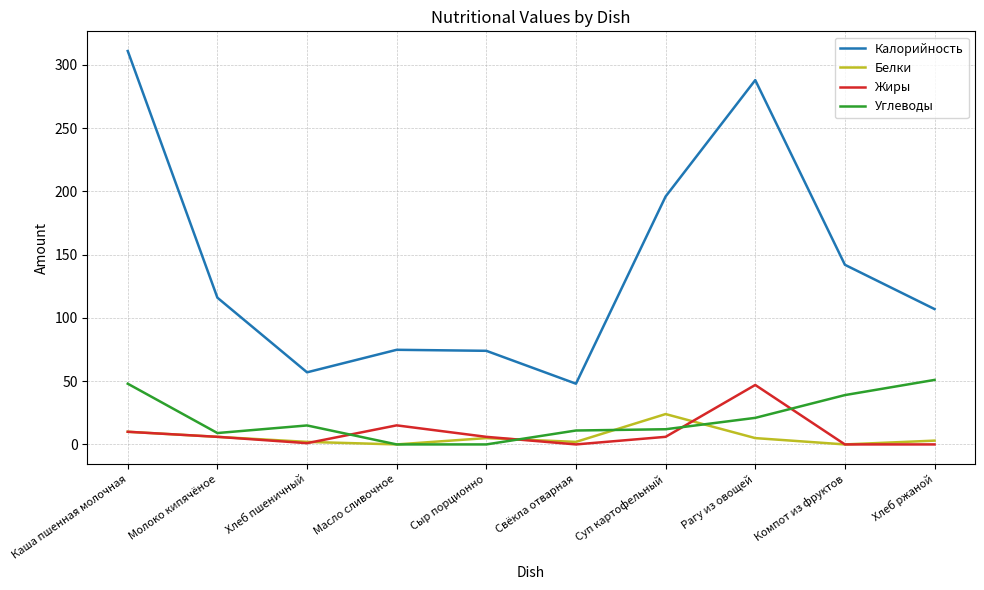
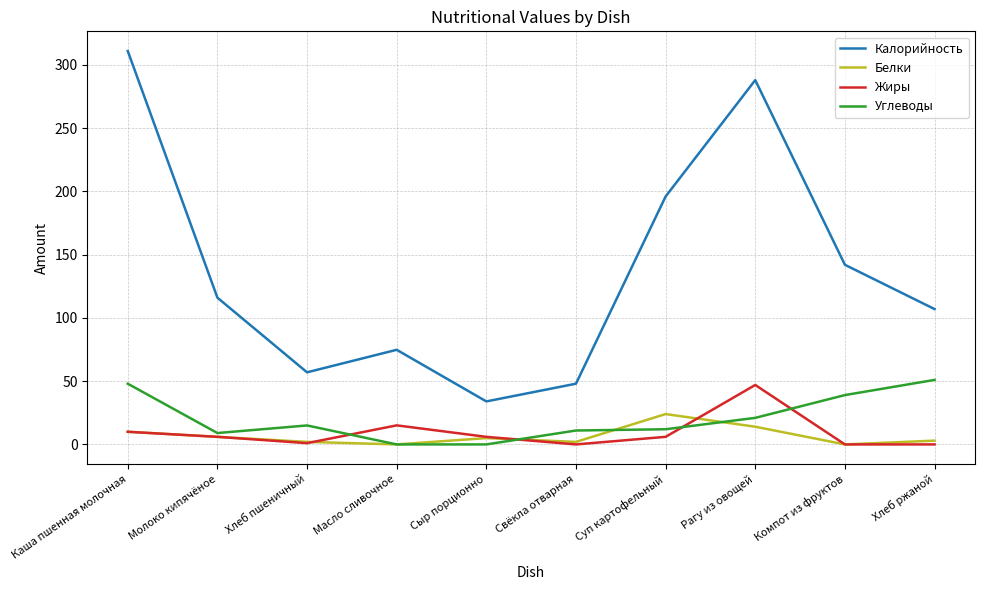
Калорийность, Сыр порционно: 74 -> 34
Белки, Рагу из овощей: 5 -> 14
